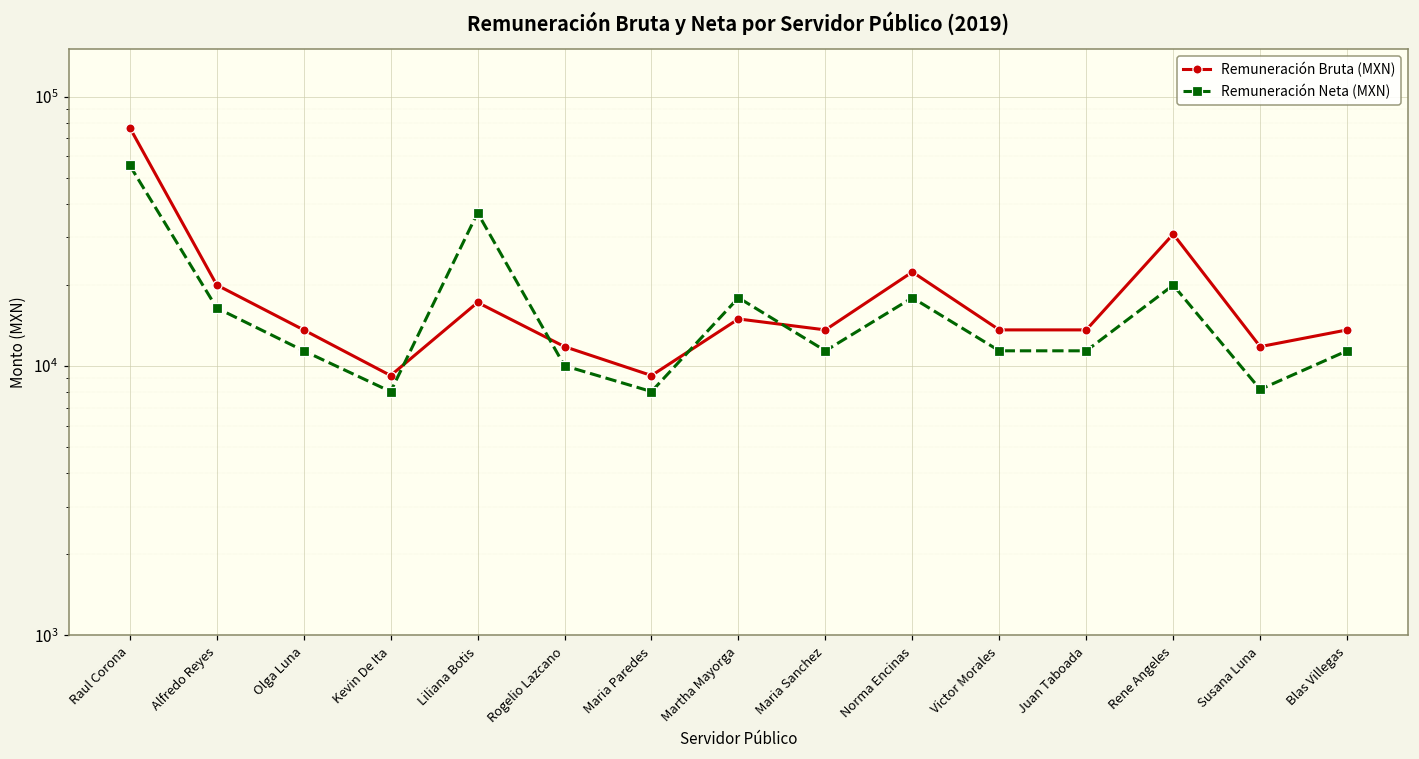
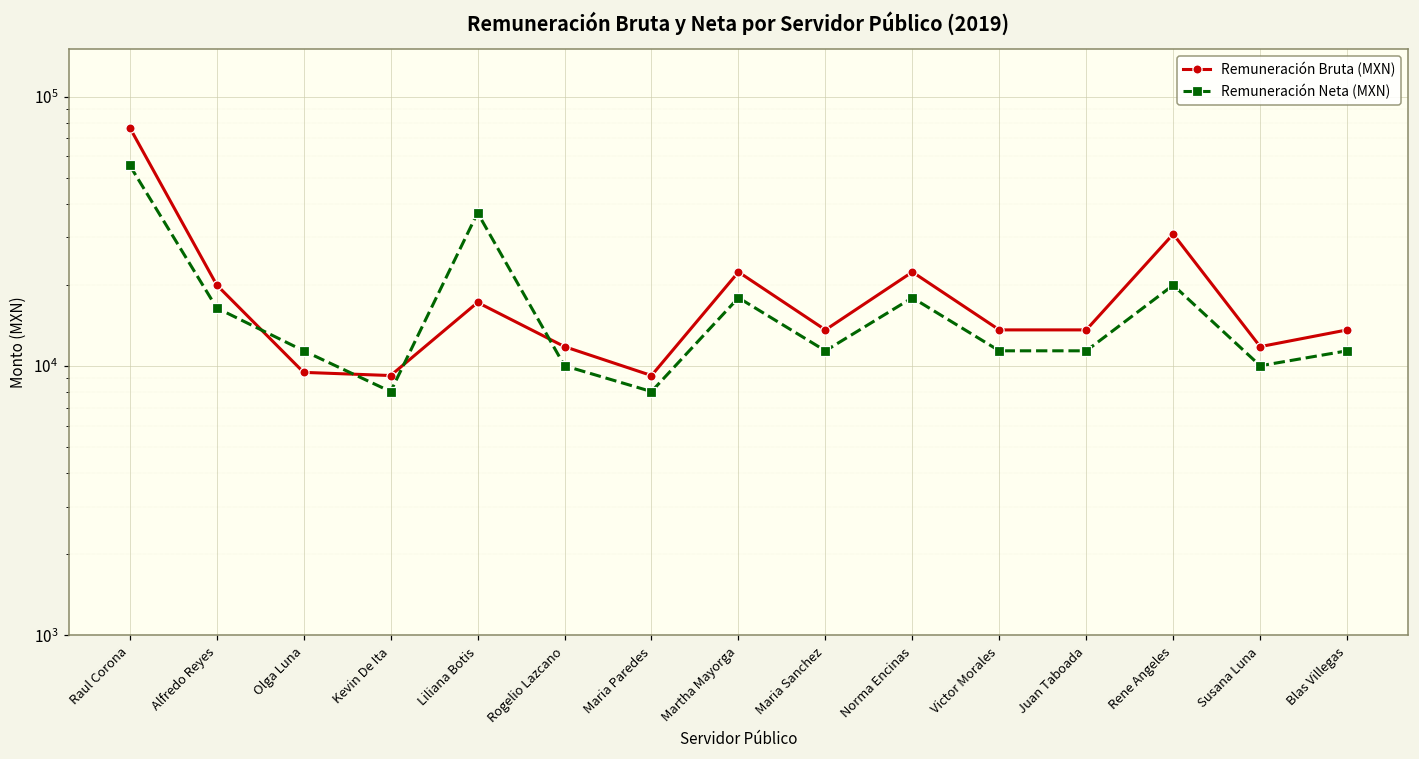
Remuneración Bruta (MXN), Olga Luna: 14000 -> 9500
Remuneración Bruta (MXN), Martha Mayorga: 15000 -> 22000
Remuneración Neta (MXN), Susana Luna: 8200 -> 10000
